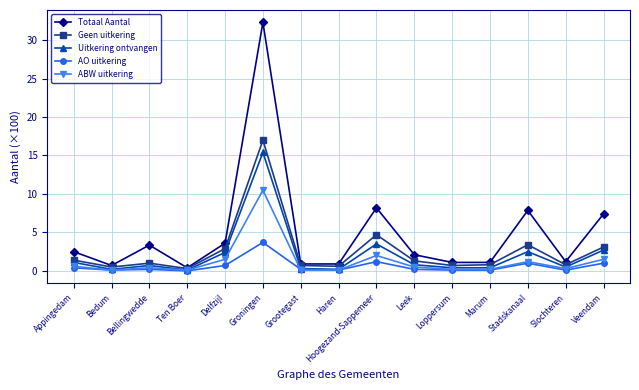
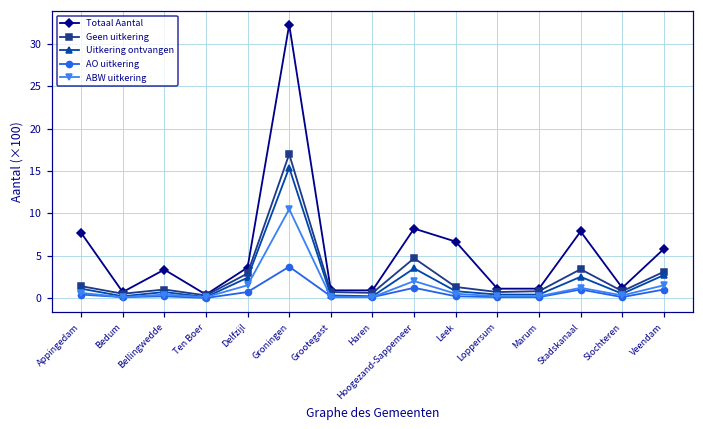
Totaal Aantal, Appingedam: 3 -> 8
Totaal Aantal, Leek: 2 -> 7
Totaal Aantal, Veendam: 7 -> 6
